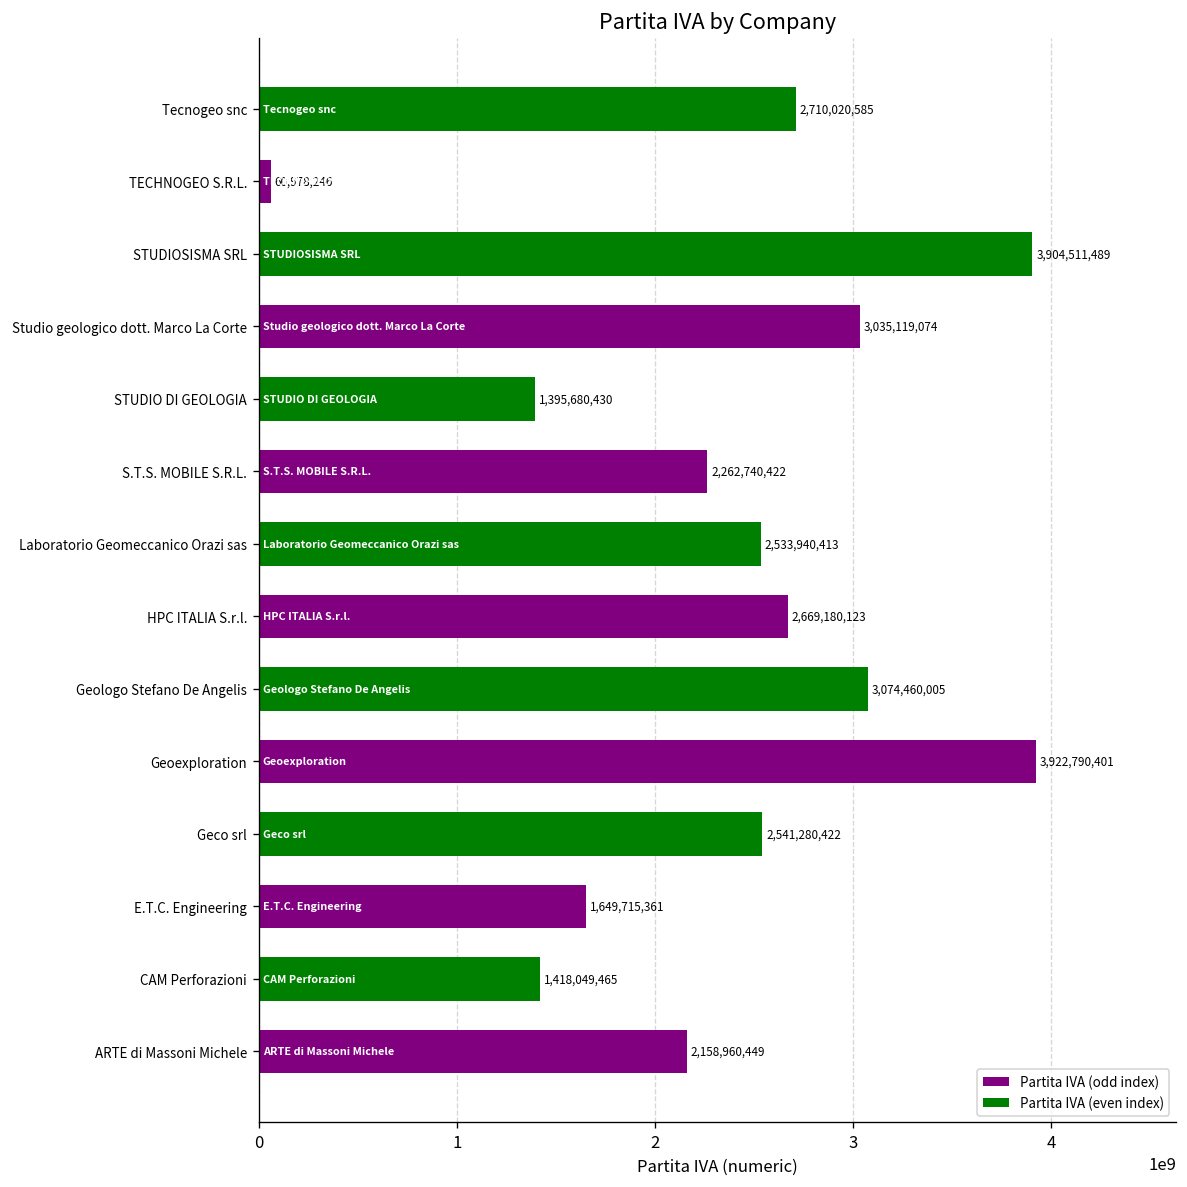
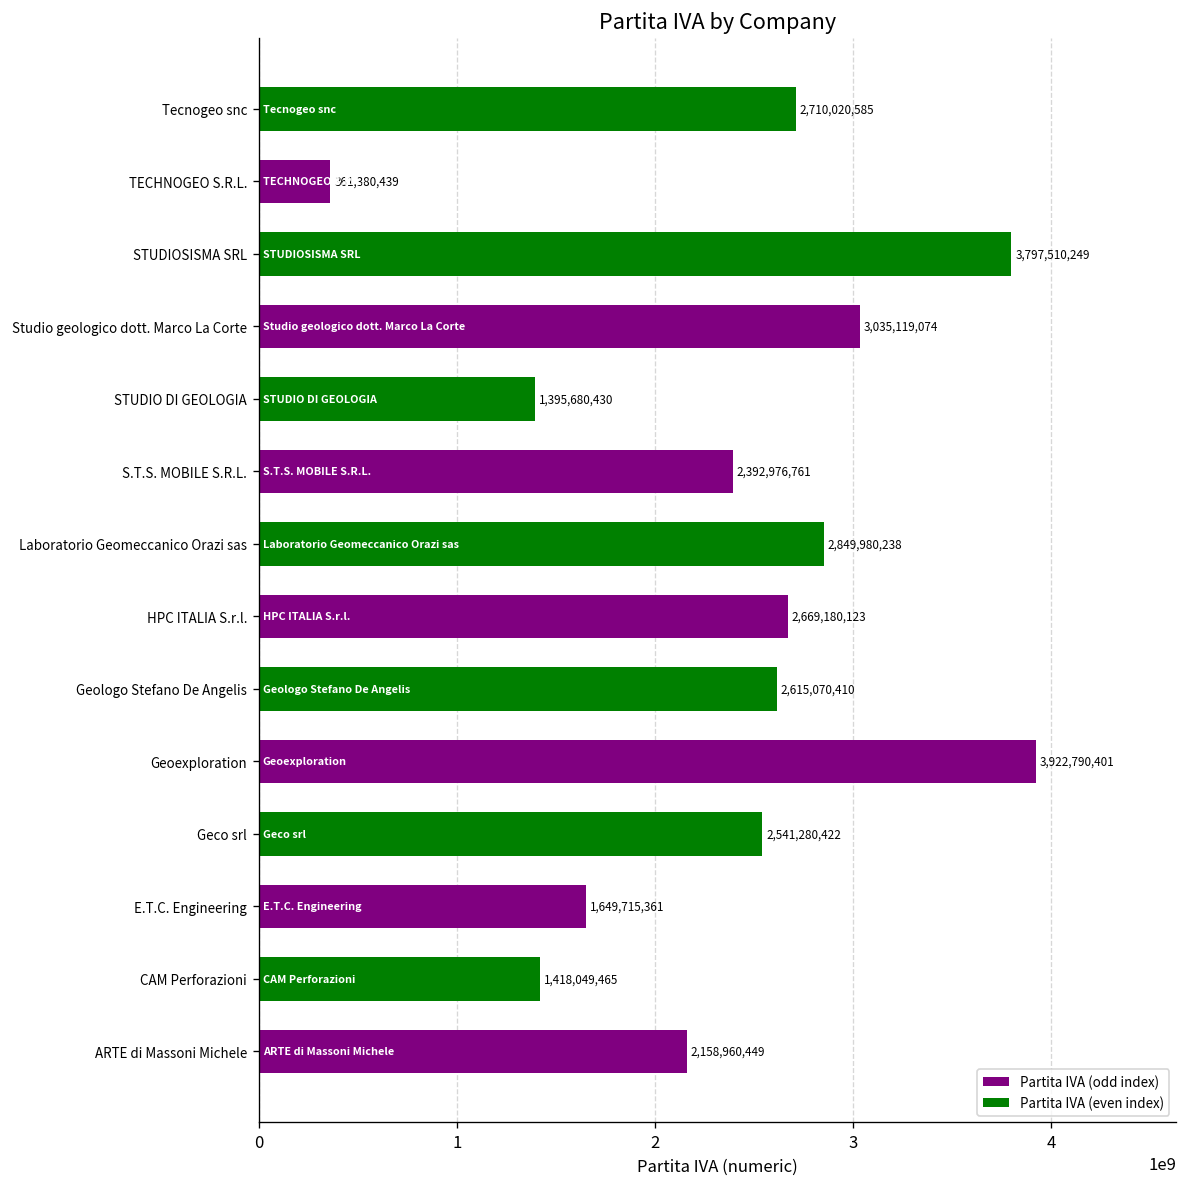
TECHNOGEO S.R.L.: 60,978,246 -> 361,380,439
STUDIOSISMA SRL: 3,904,511,489 -> 3,797,510,249
S.T.S. MOBILE S.R.L.: 2,262,740,422 -> 2,392,976,761
Laboratorio Geomeccanico Orazi sas: 2,533,940,413 -> 2,849,980,238
Geologo Stefano De Angelis: 3,074,460,005 -> 2,615,070,410
